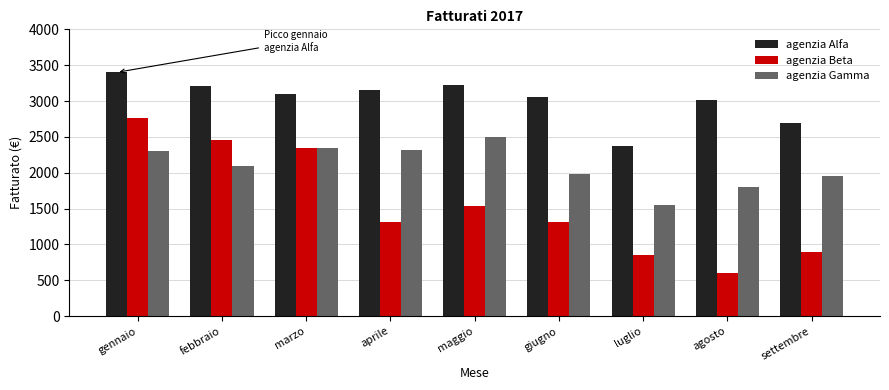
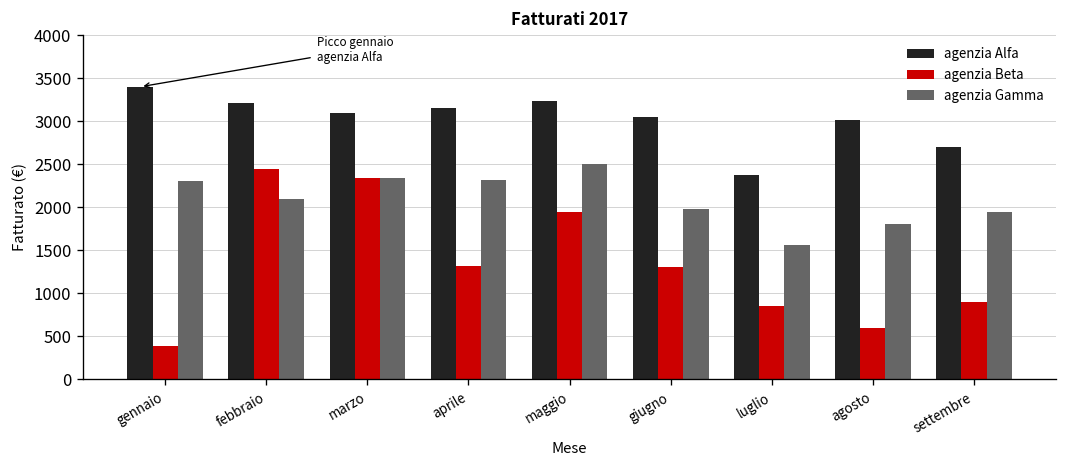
agenzia Beta, gennaio: 2800 -> 400
agenzia Beta, maggio: 1500 -> 2000
